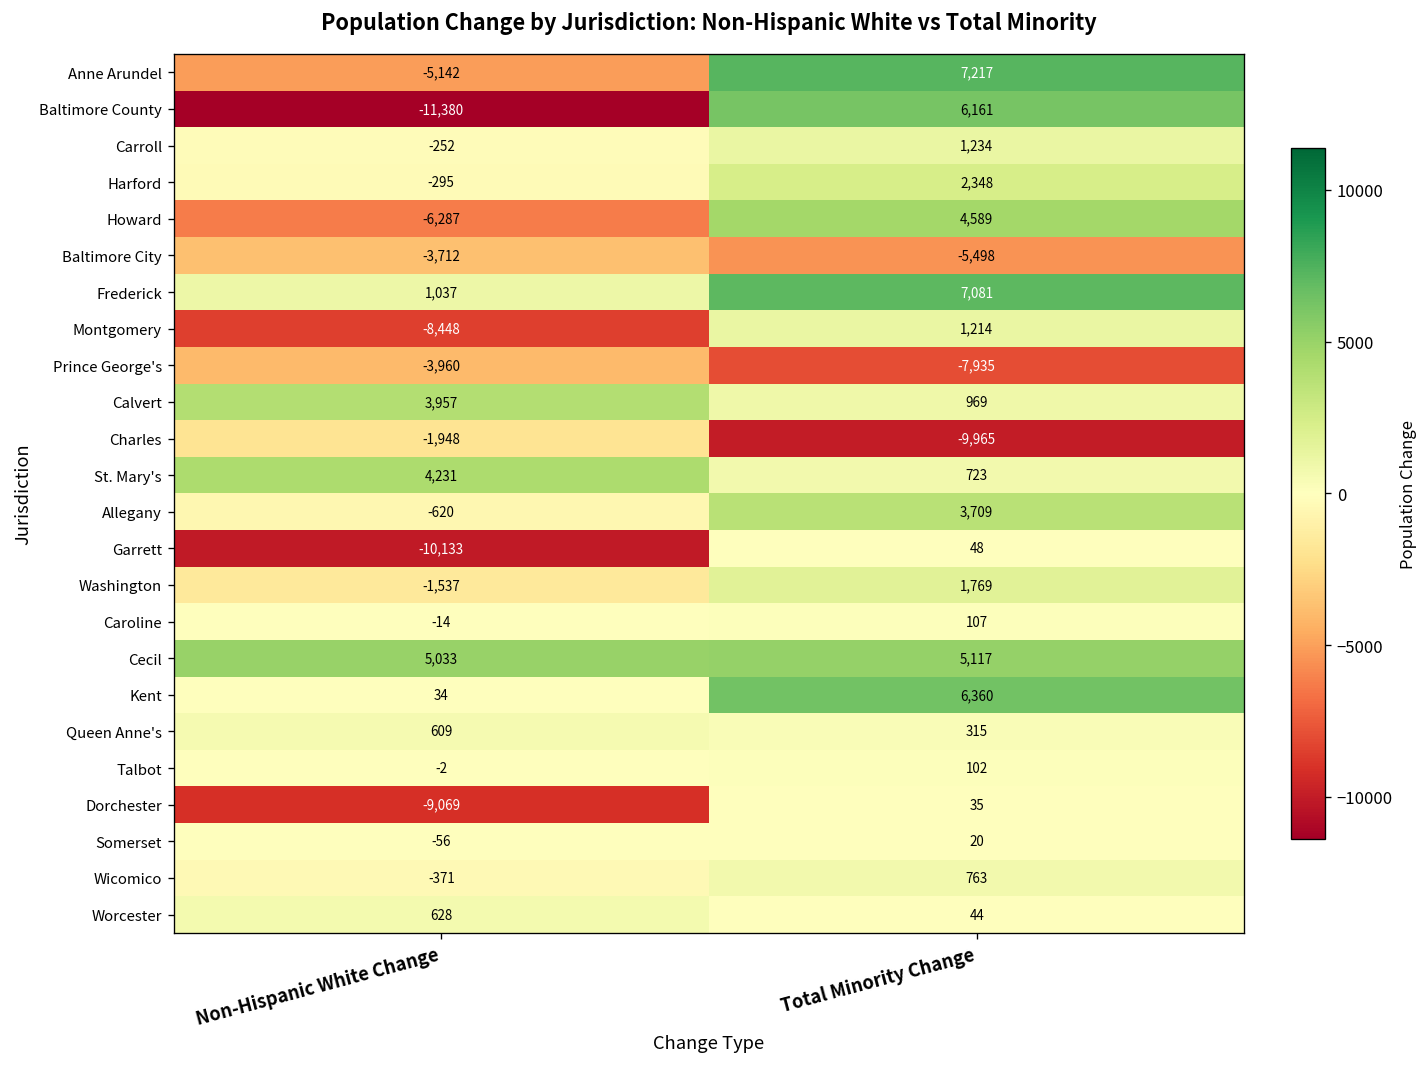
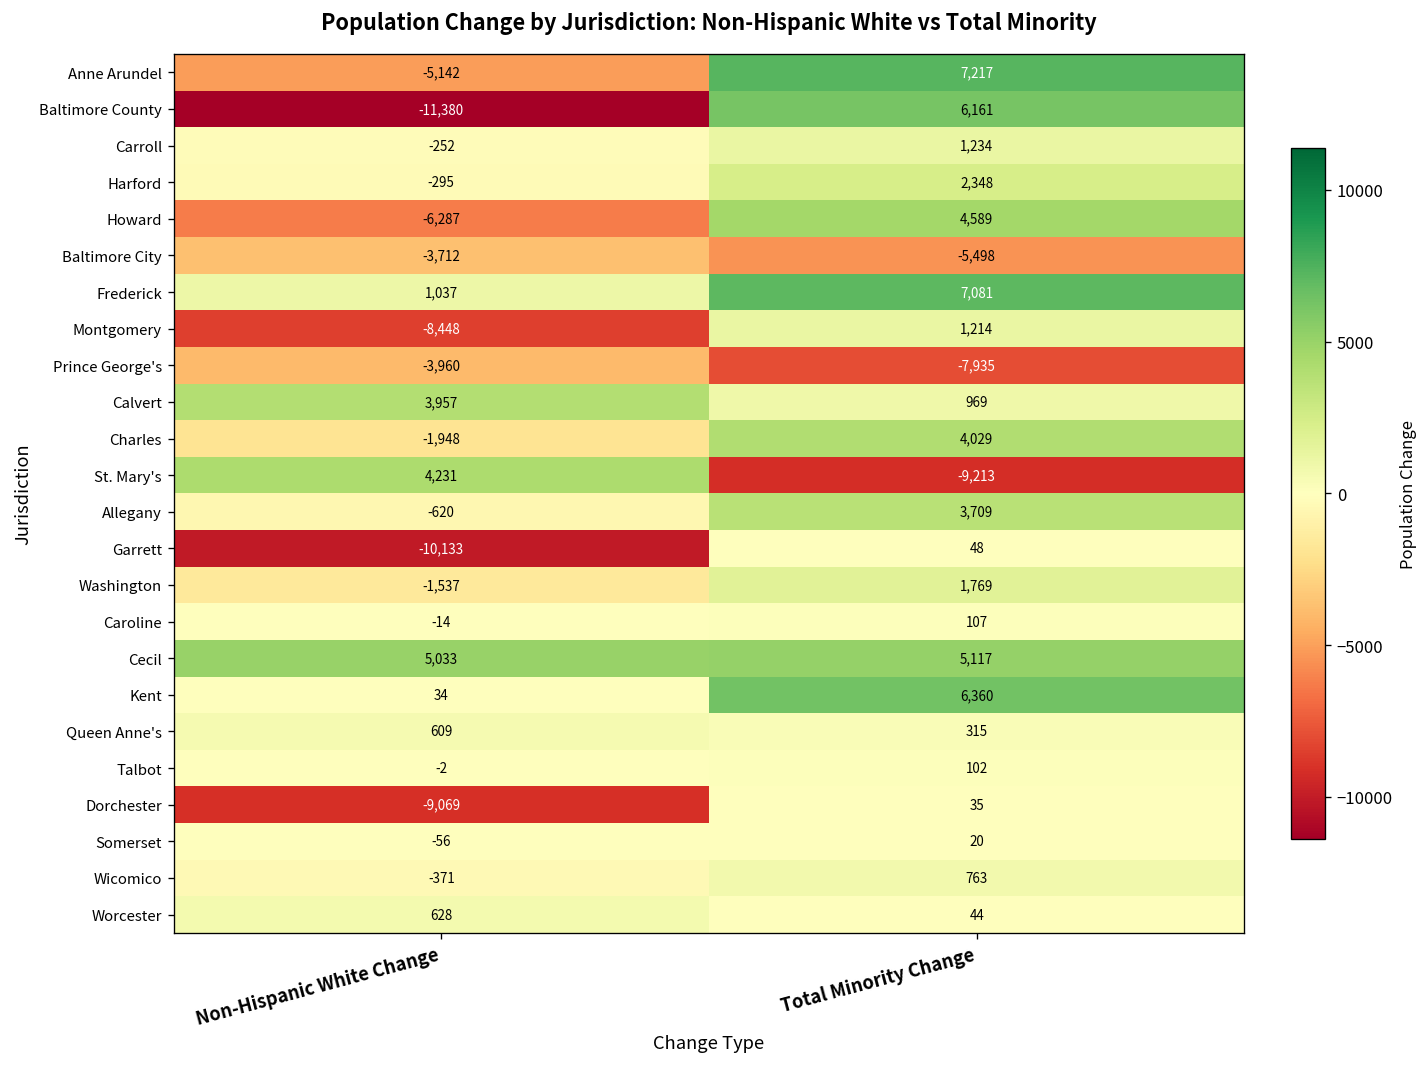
Charles, Total Minority Change: -9,965 -> 4,029
St. Mary's, Total Minority Change: 723 -> -9,213
